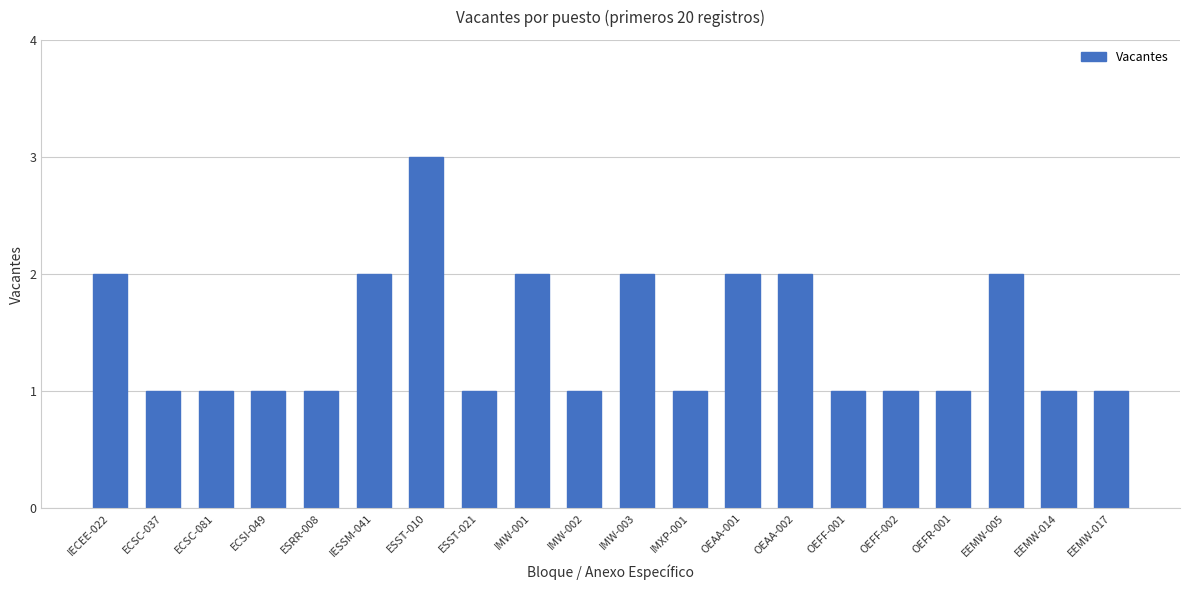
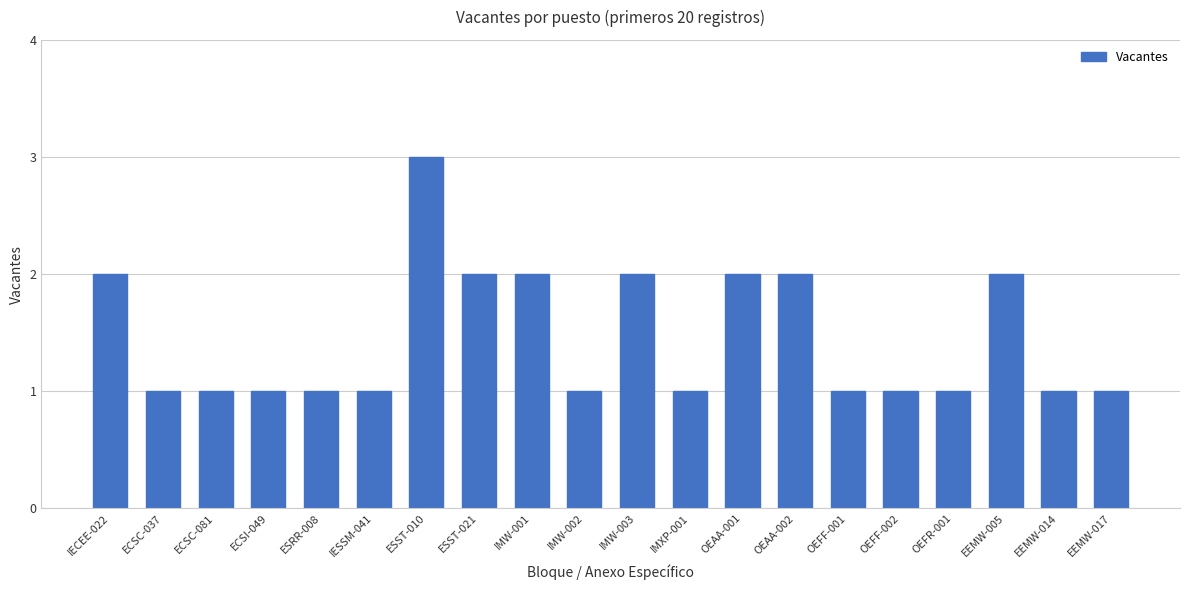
IESSM-041: 2 -> 1
ESST-021: 1 -> 2
